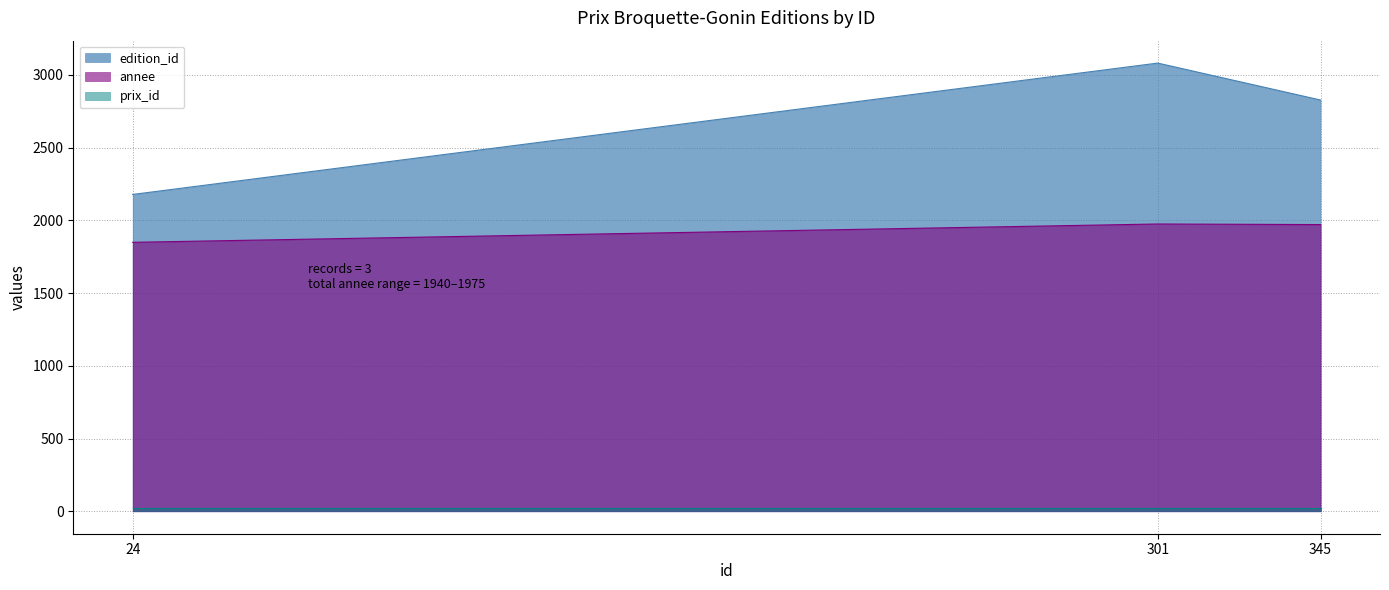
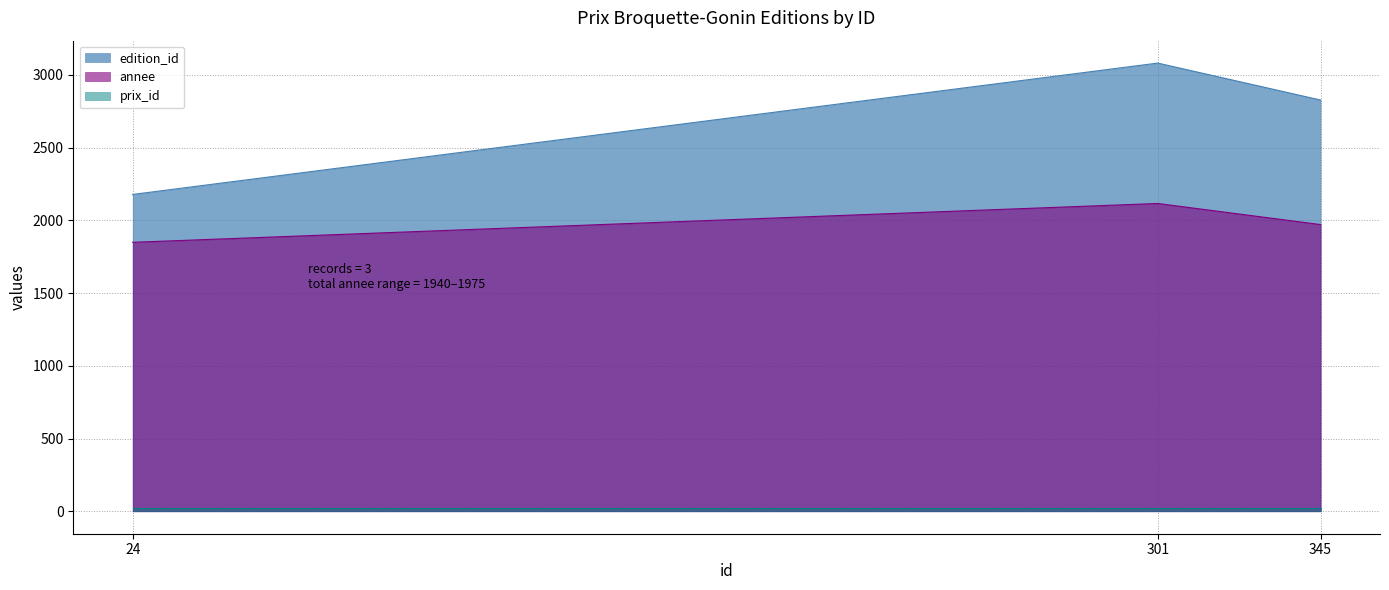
annee, 301: 1980 -> 2120
